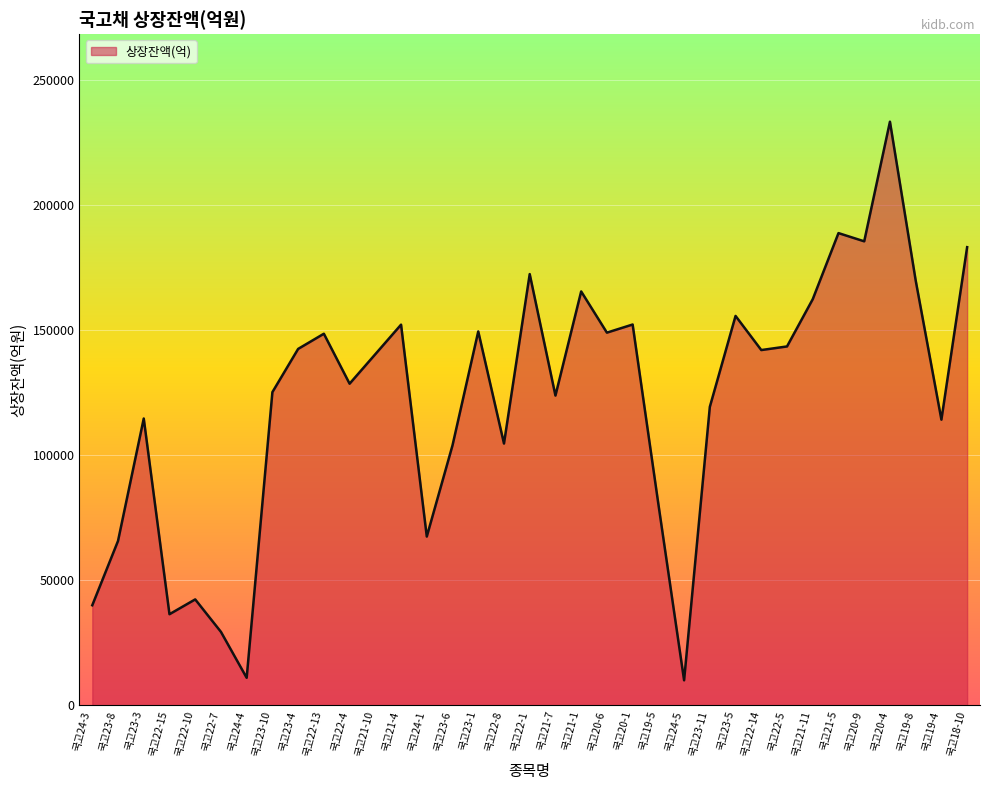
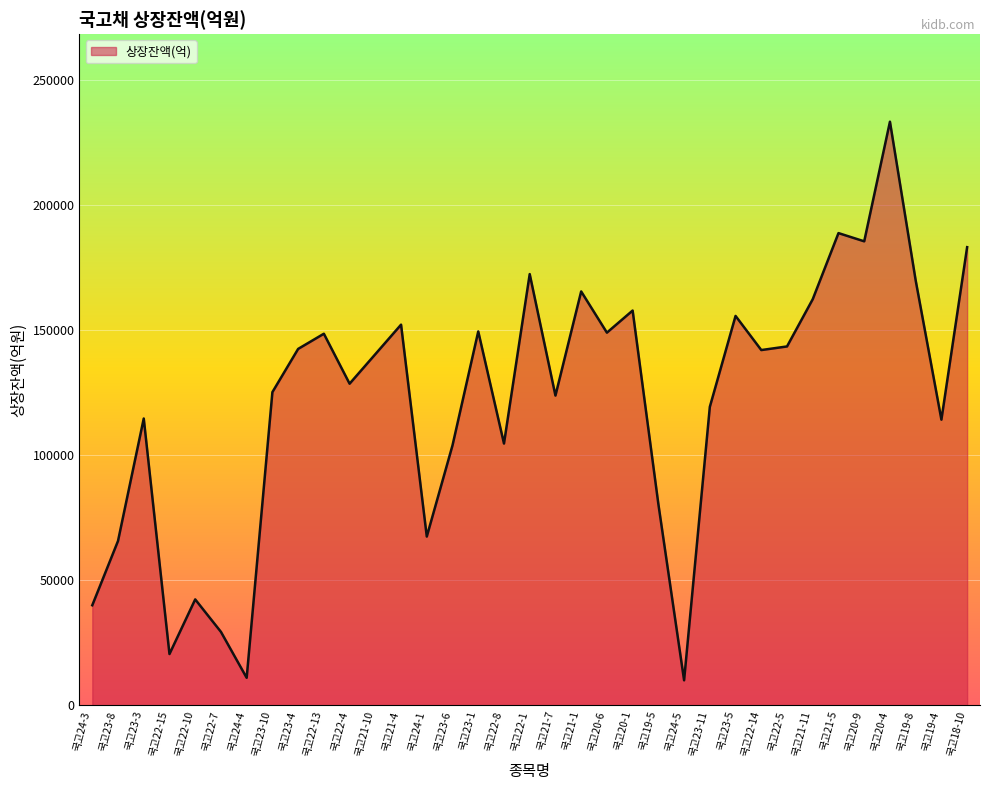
국고22-15: 36000 -> 21000
국고20-1: 152000 -> 158000
